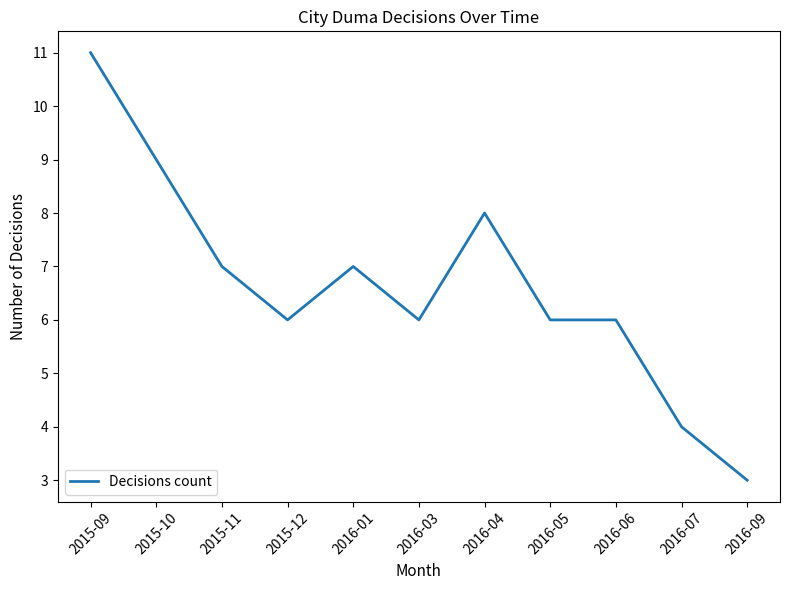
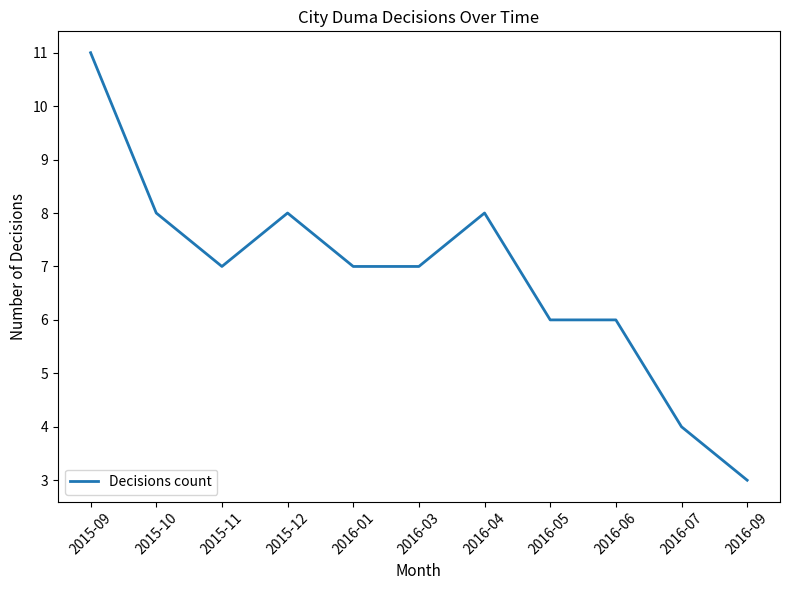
2015-10: 9 -> 8
2015-12: 6 -> 8
2016-03: 6 -> 7
